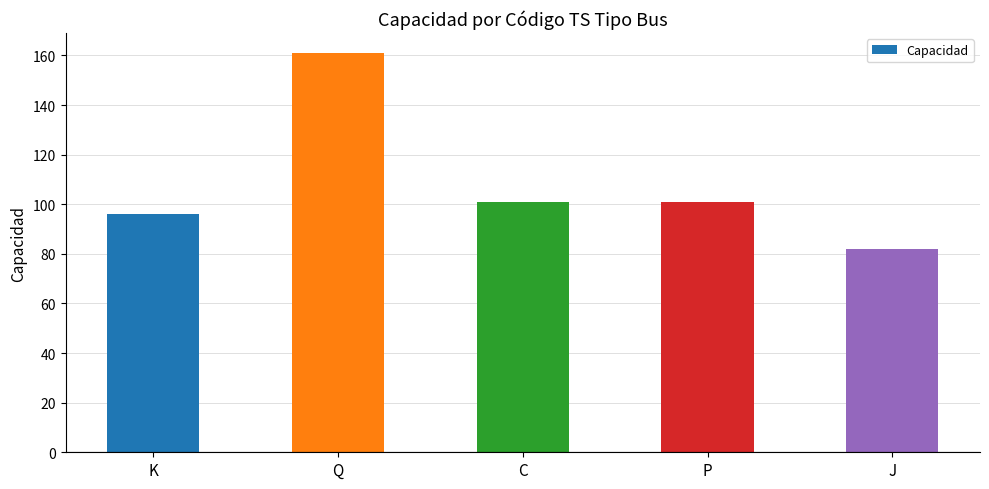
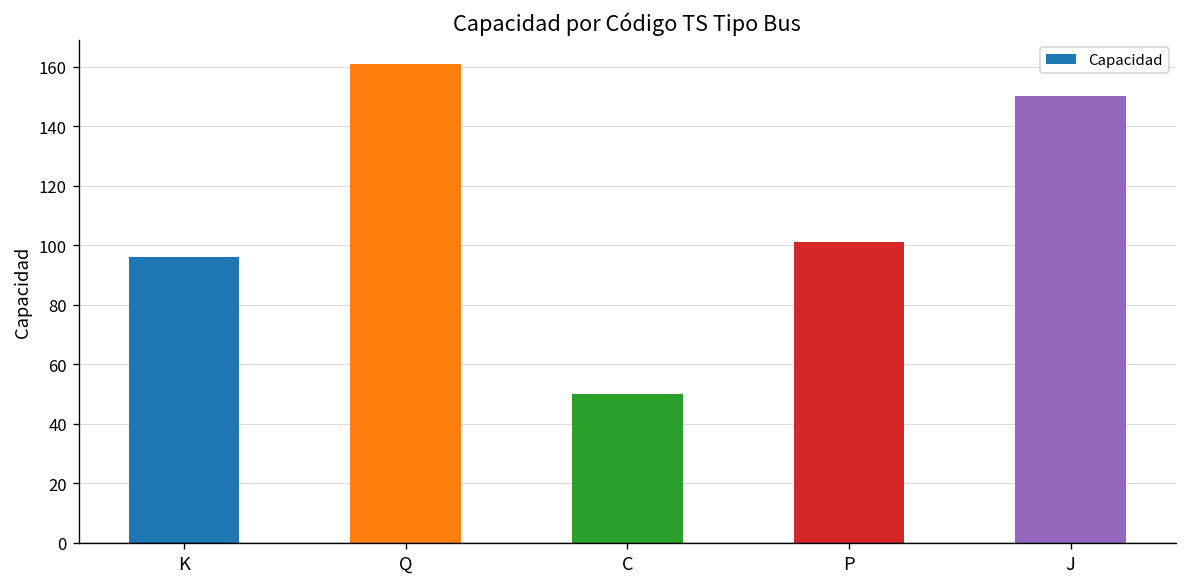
C: 101 -> 50
J: 82 -> 150
